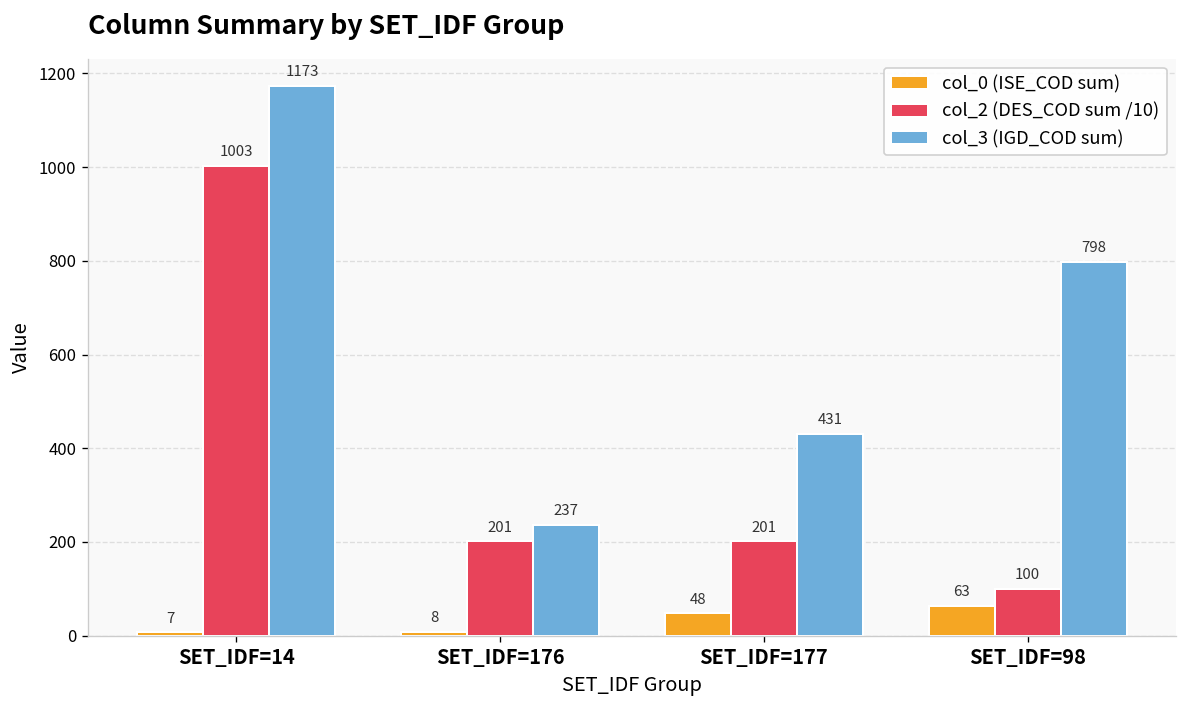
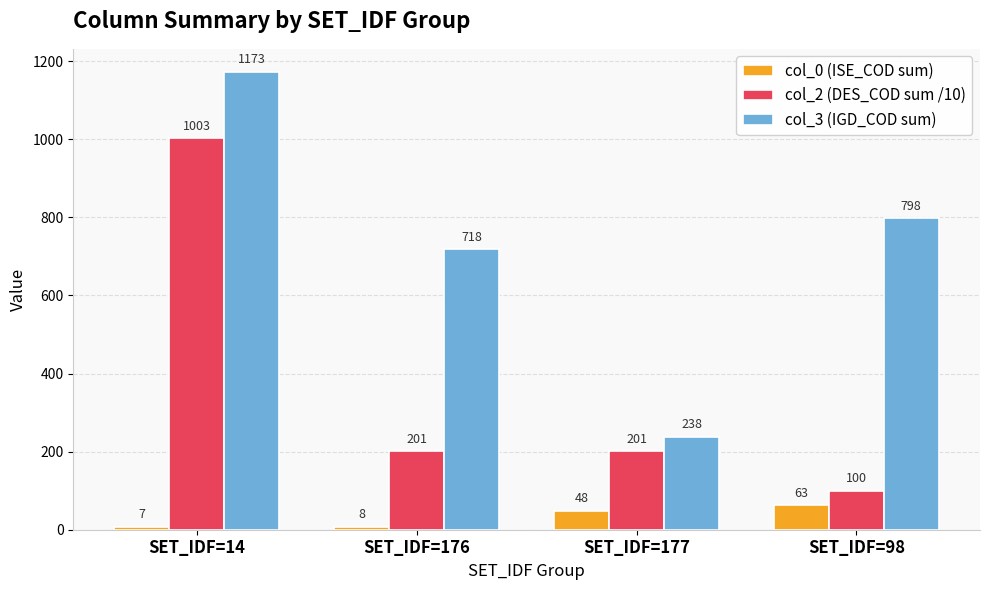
col_3 (IGD_COD sum), SET_IDF=176: 237 -> 718
col_3 (IGD_COD sum), SET_IDF=177: 431 -> 238
